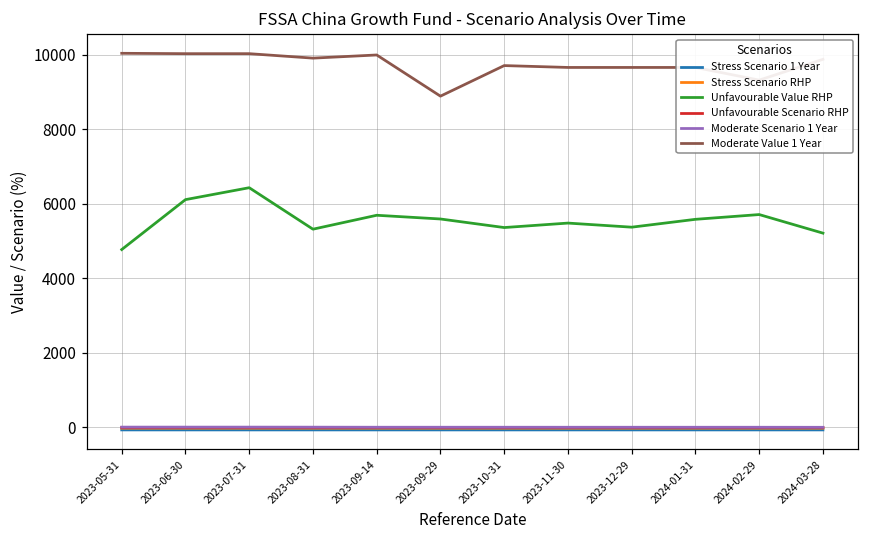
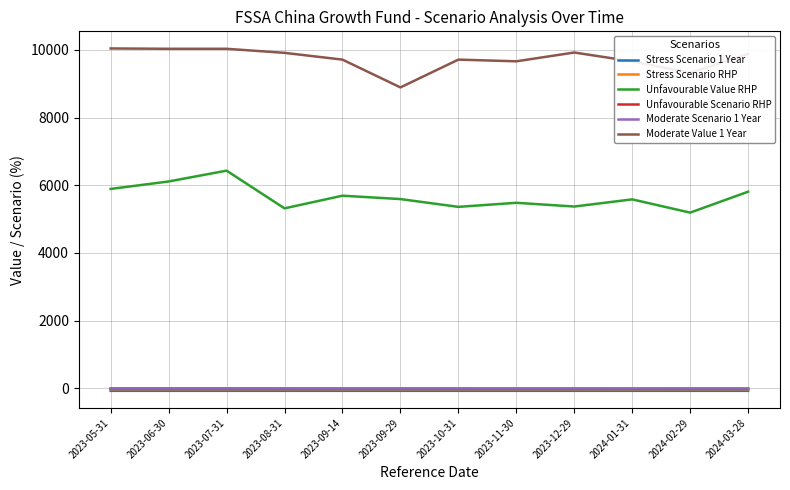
Unfavourable Value RHP, 2023-05-31: 4800 -> 5900
Moderate Value 1 Year, 2023-09-14: 10000 -> 9700
Moderate Value 1 Year, 2023-12-29: 9700 -> 9900
Unfavourable Value RHP, 2024-02-29: 5700 -> 5200
Unfavourable Value RHP, 2024-03-28: 5200 -> 5800
